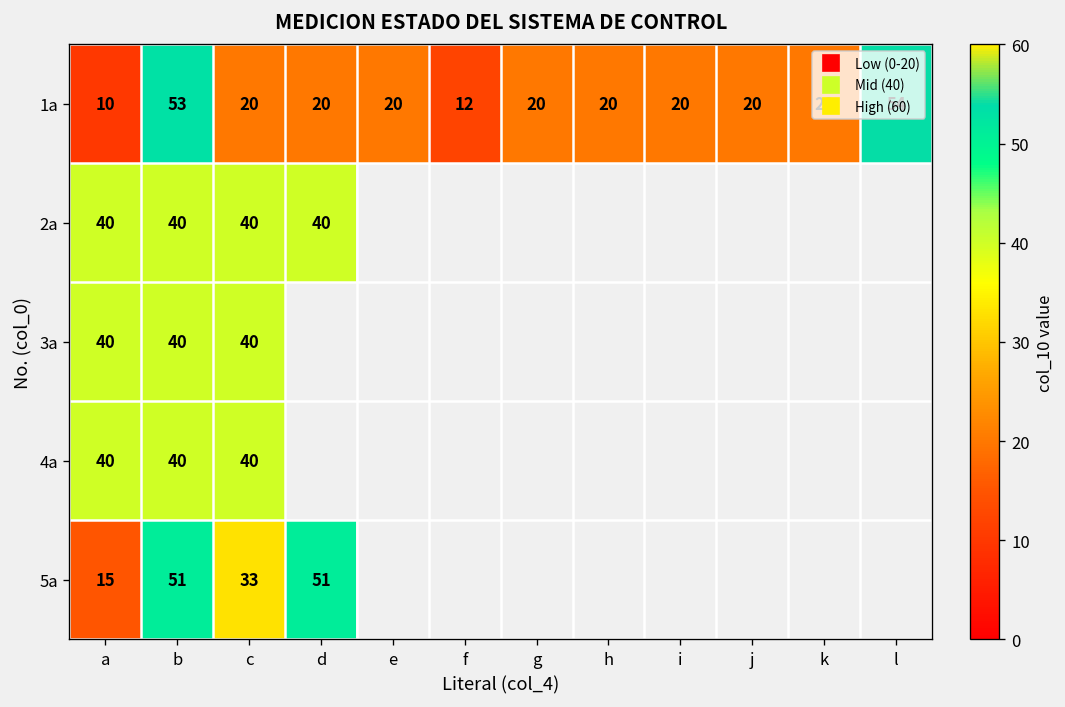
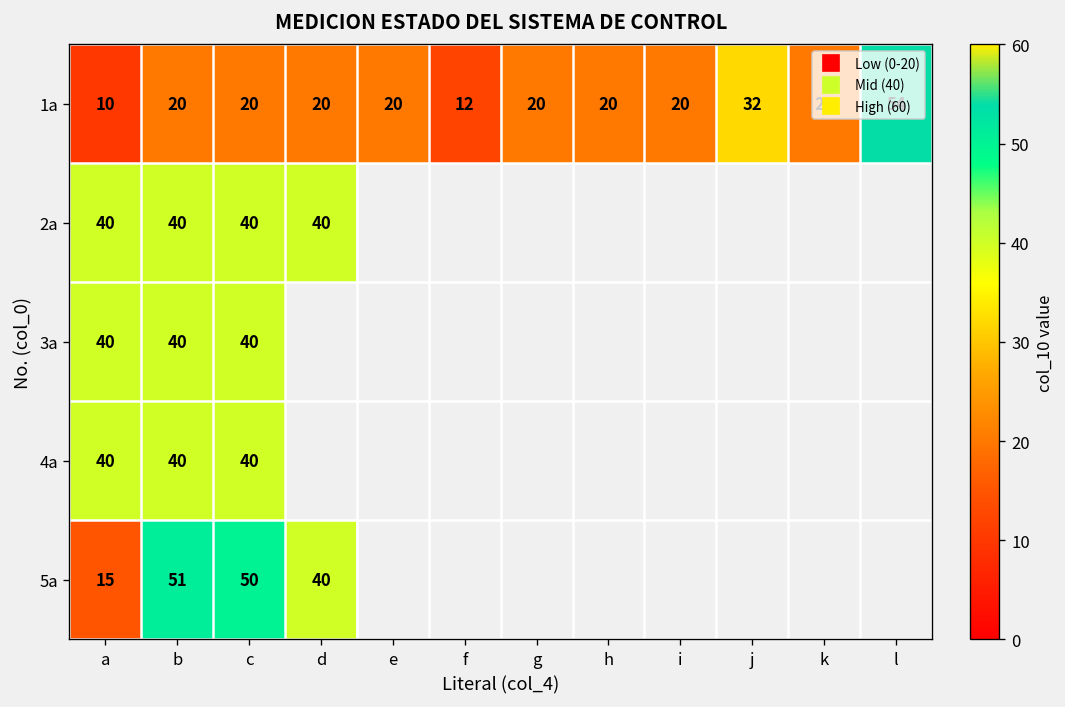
1a, b: 53 -> 20
1a, j: 20 -> 32
5a, c: 33 -> 50
5a, d: 51 -> 40
